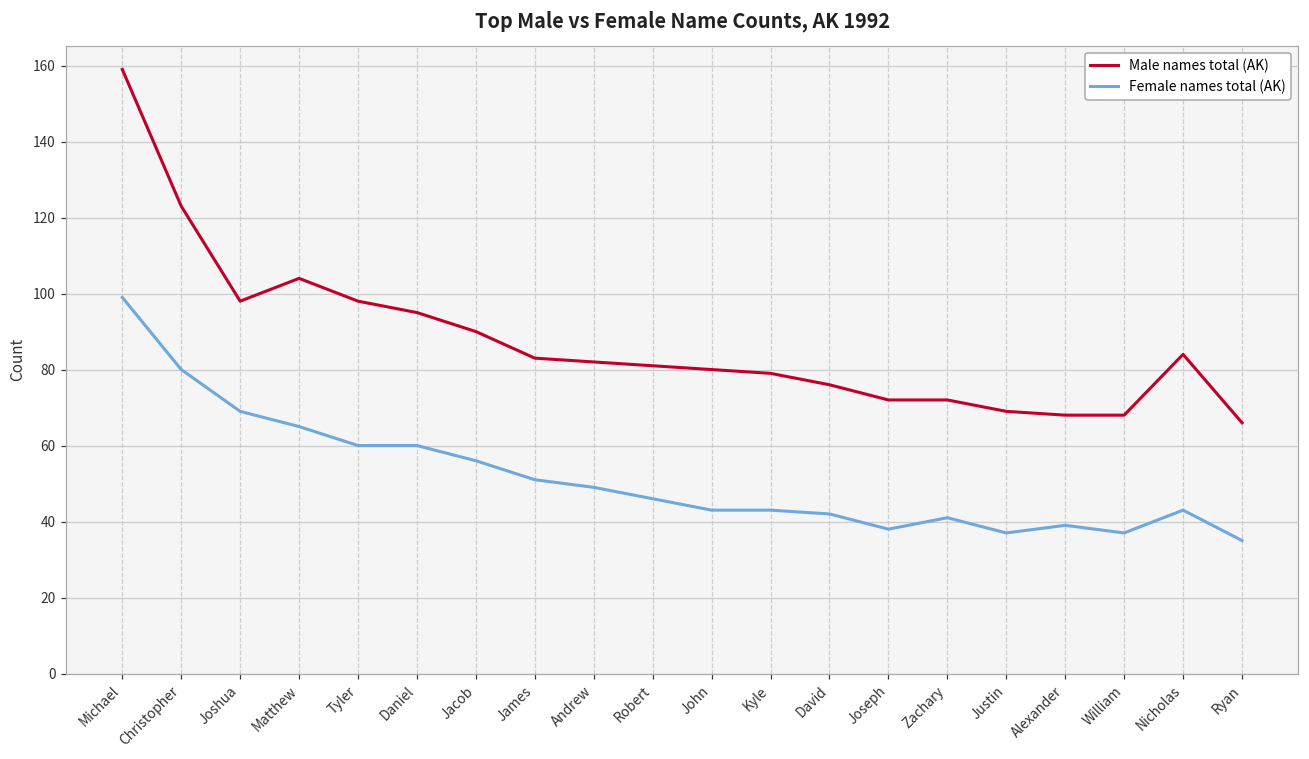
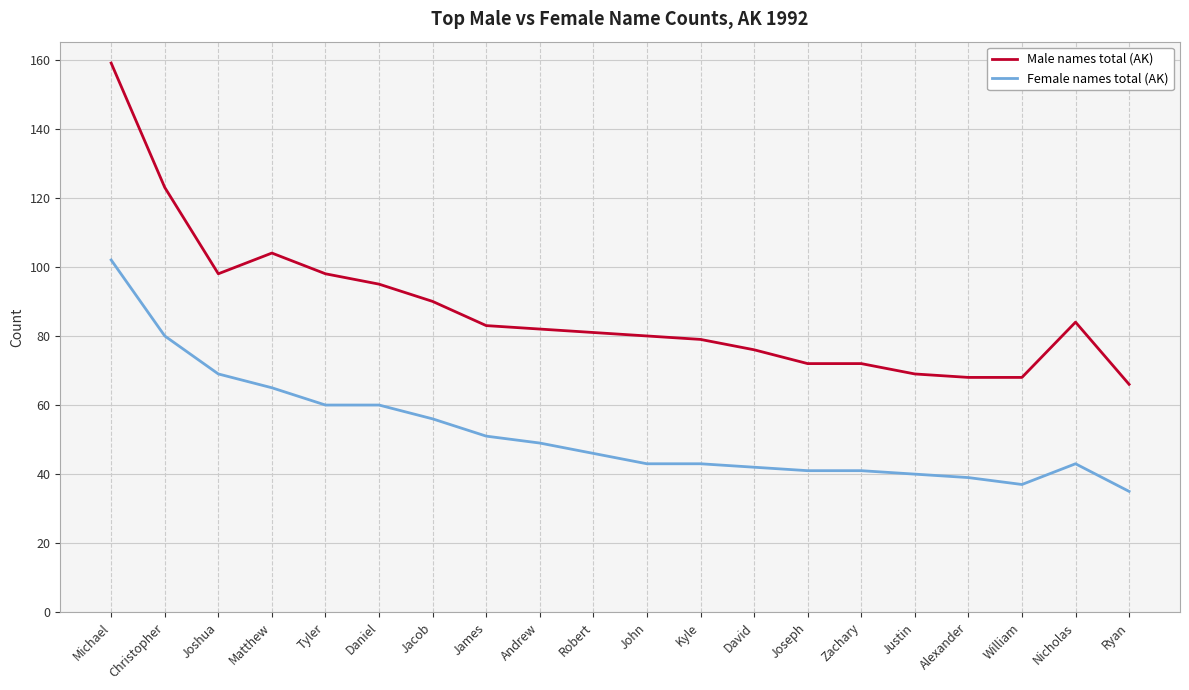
Female names total (AK), Michael: 99 -> 102
Female names total (AK), Joseph: 38 -> 41
Female names total (AK), Justin: 37 -> 40
